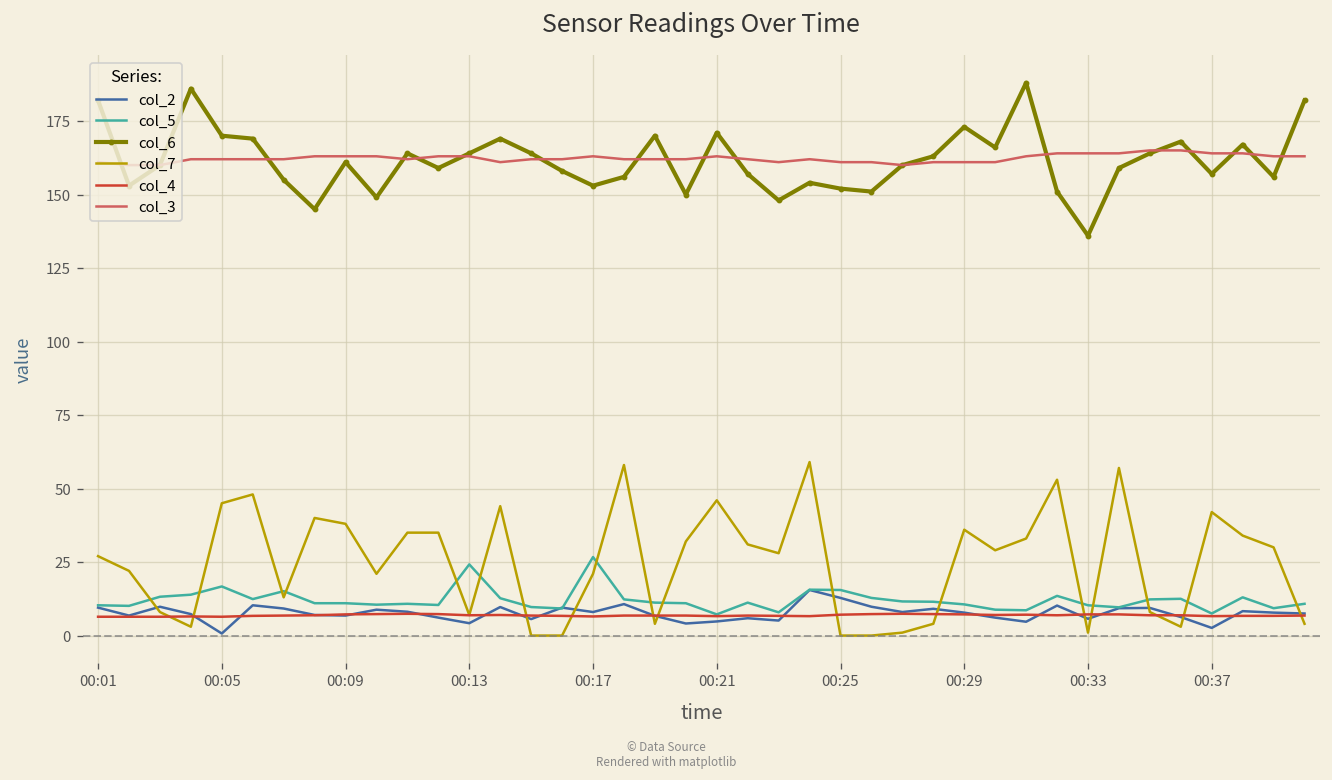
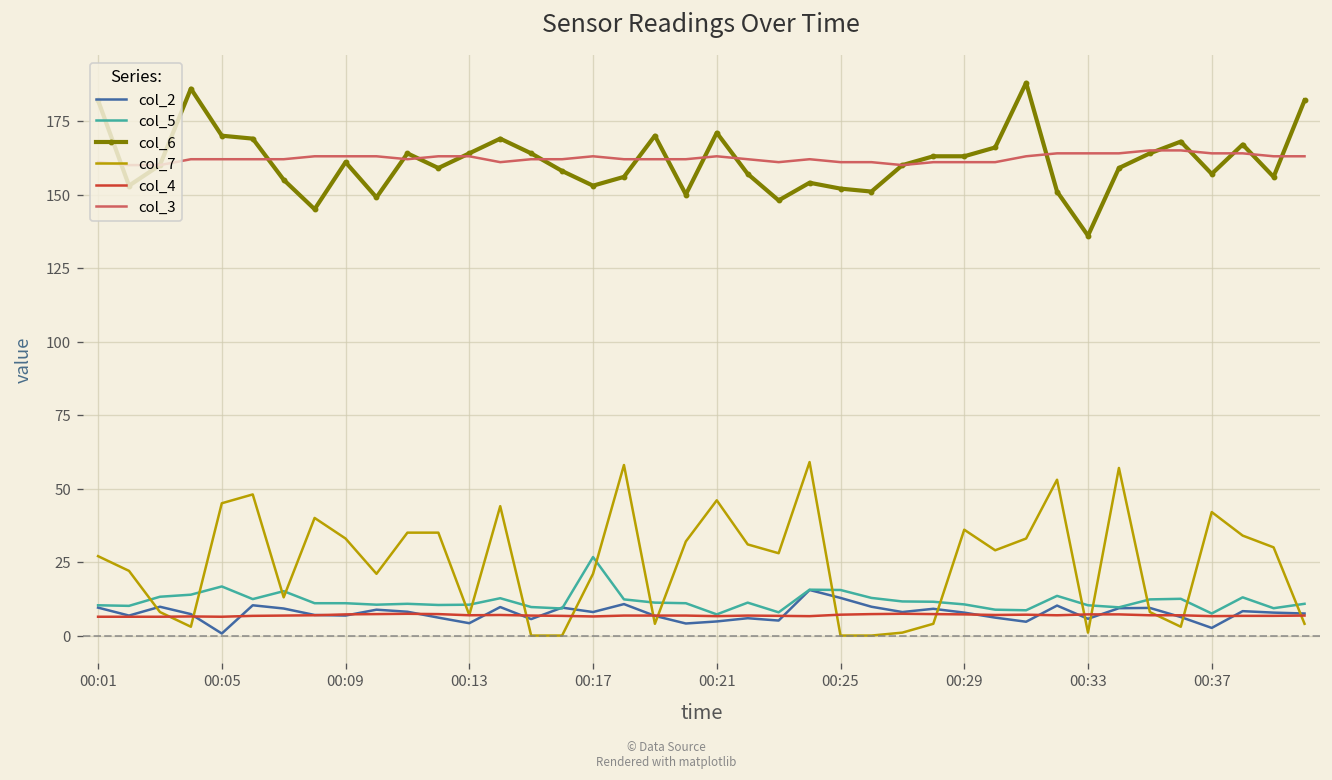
col_7, 00:09: 38 -> 33
col_5, 00:13: 24 -> 11
col_6, 00:29: 173 -> 163
